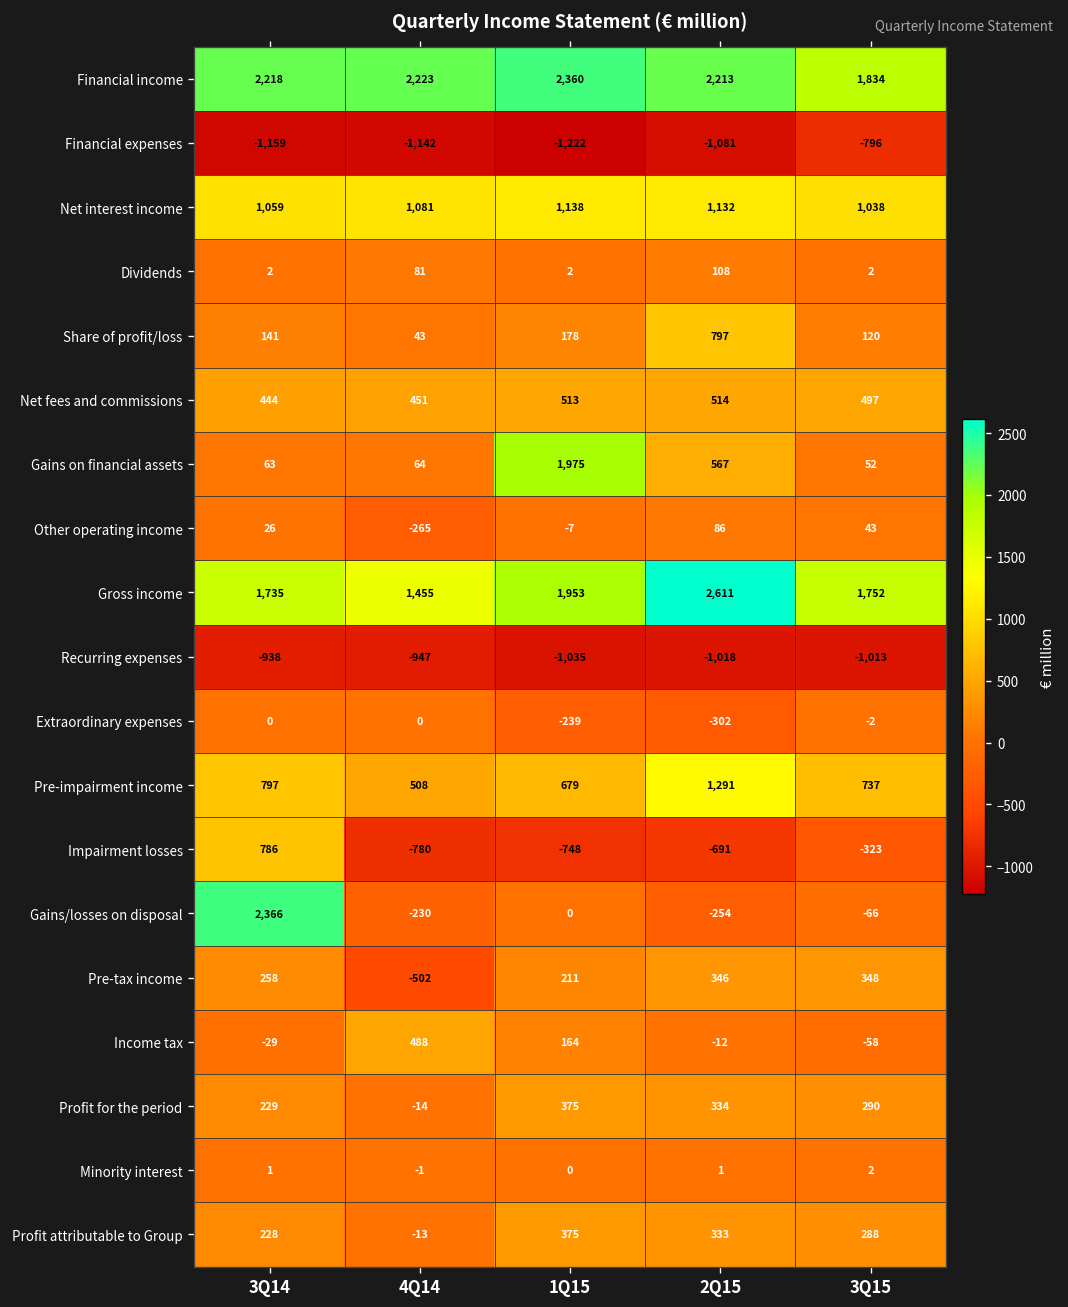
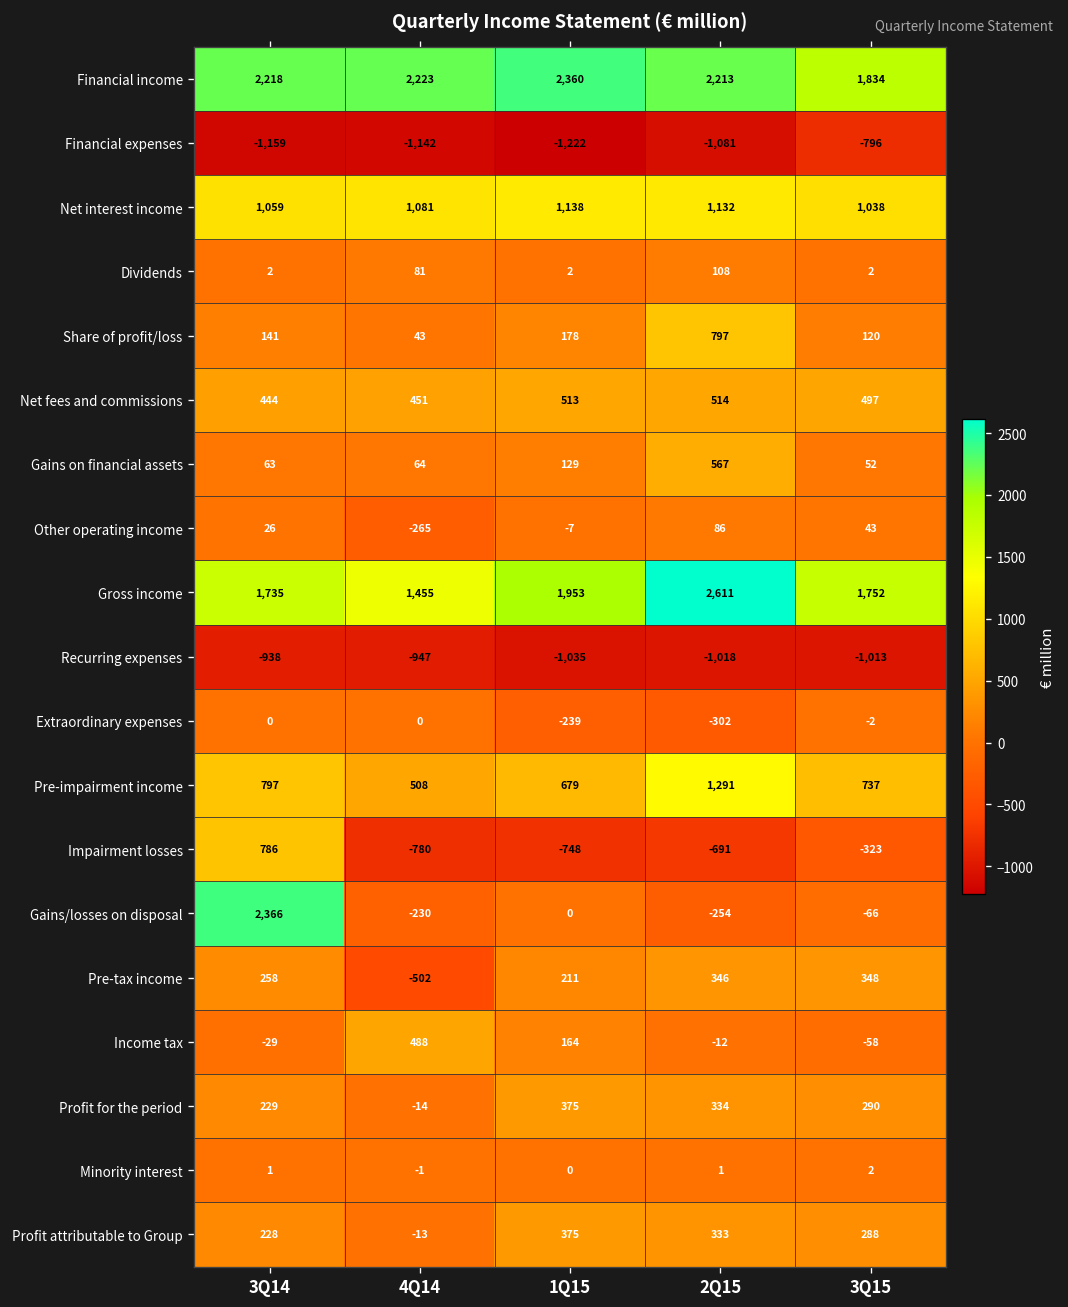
Gains on financial assets, 1Q15: 1,975 -> 129
